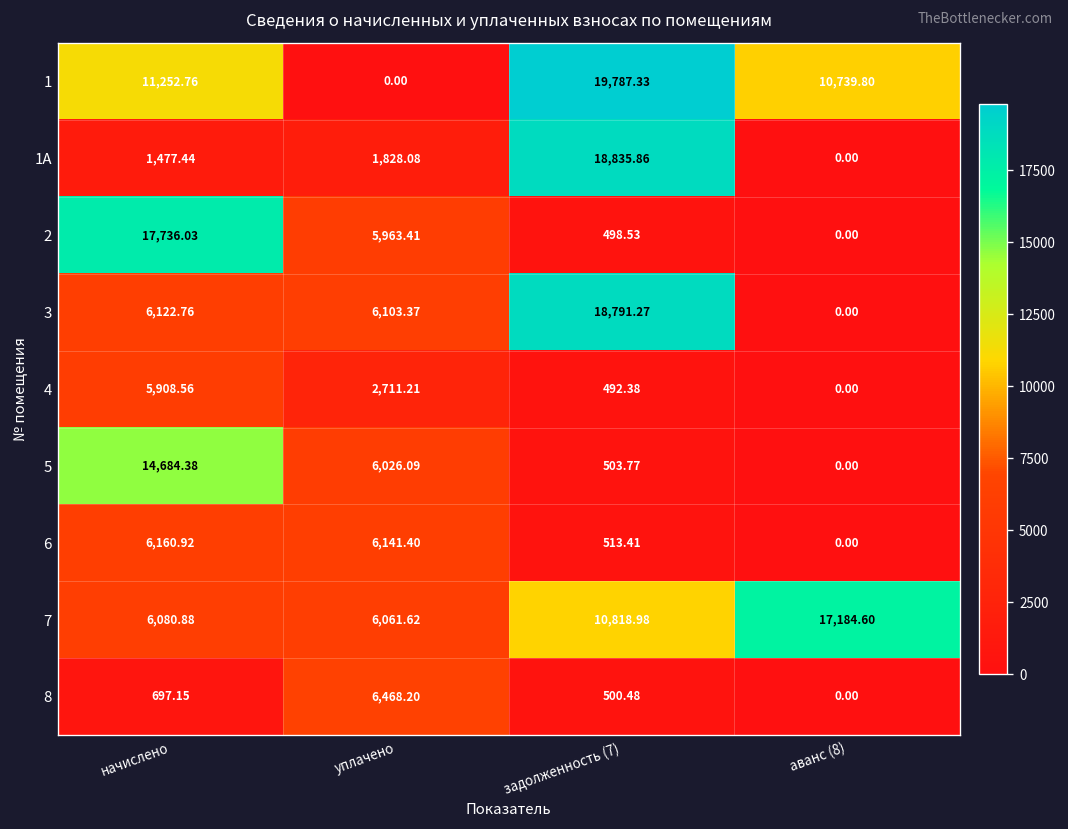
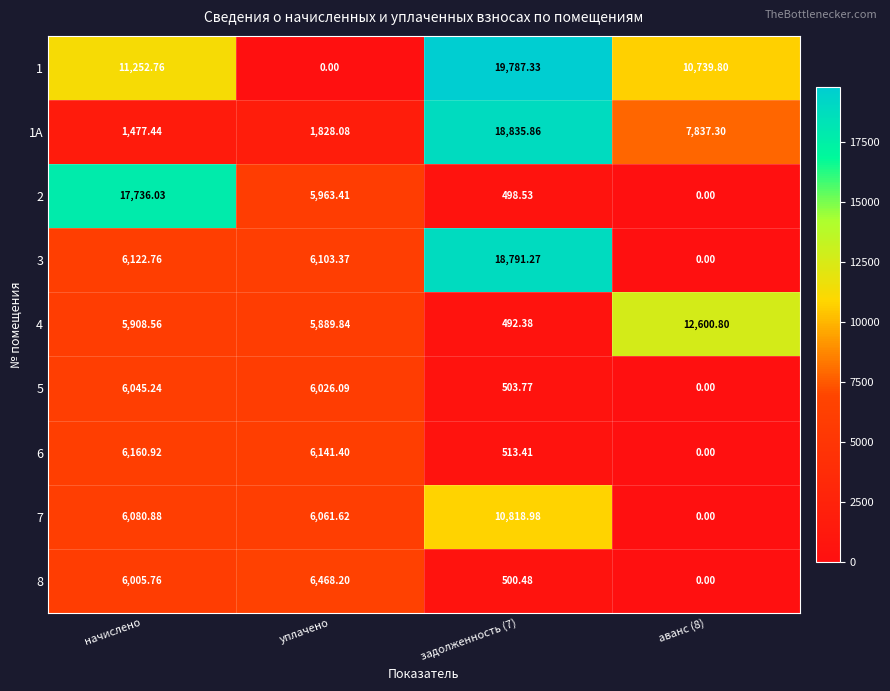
1A, аванс (8): 0.00 -> 7,837.30
4, уплачено: 2,711.21 -> 5,889.84
4, аванс (8): 0.00 -> 12,600.80
5, начислено: 14,684.38 -> 6,045.24
7, аванс (8): 17,184.60 -> 0.00
8, начислено: 697.15 -> 6,005.76
